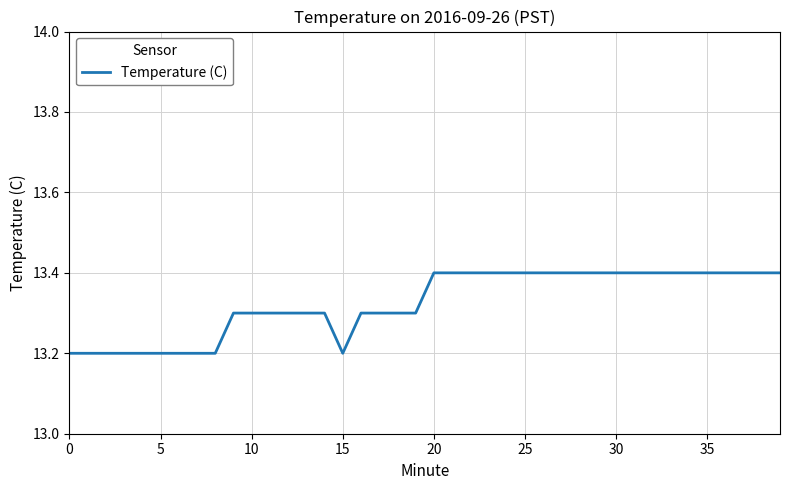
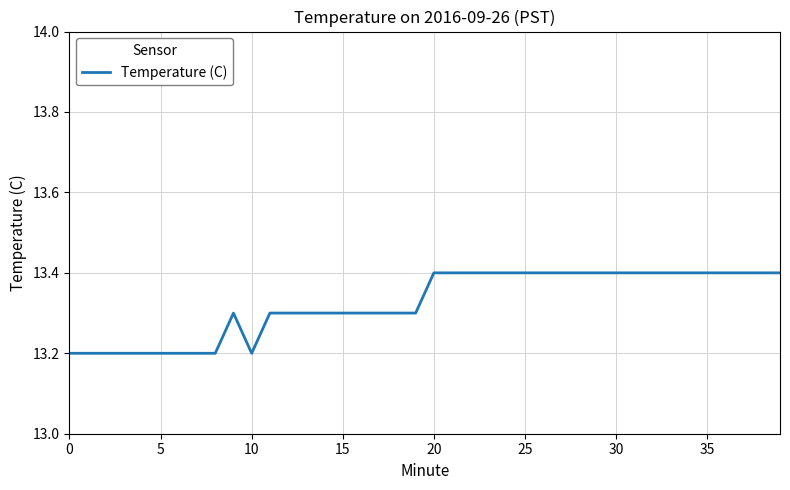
10: 13.3 -> 13.2
15: 13.2 -> 13.3
